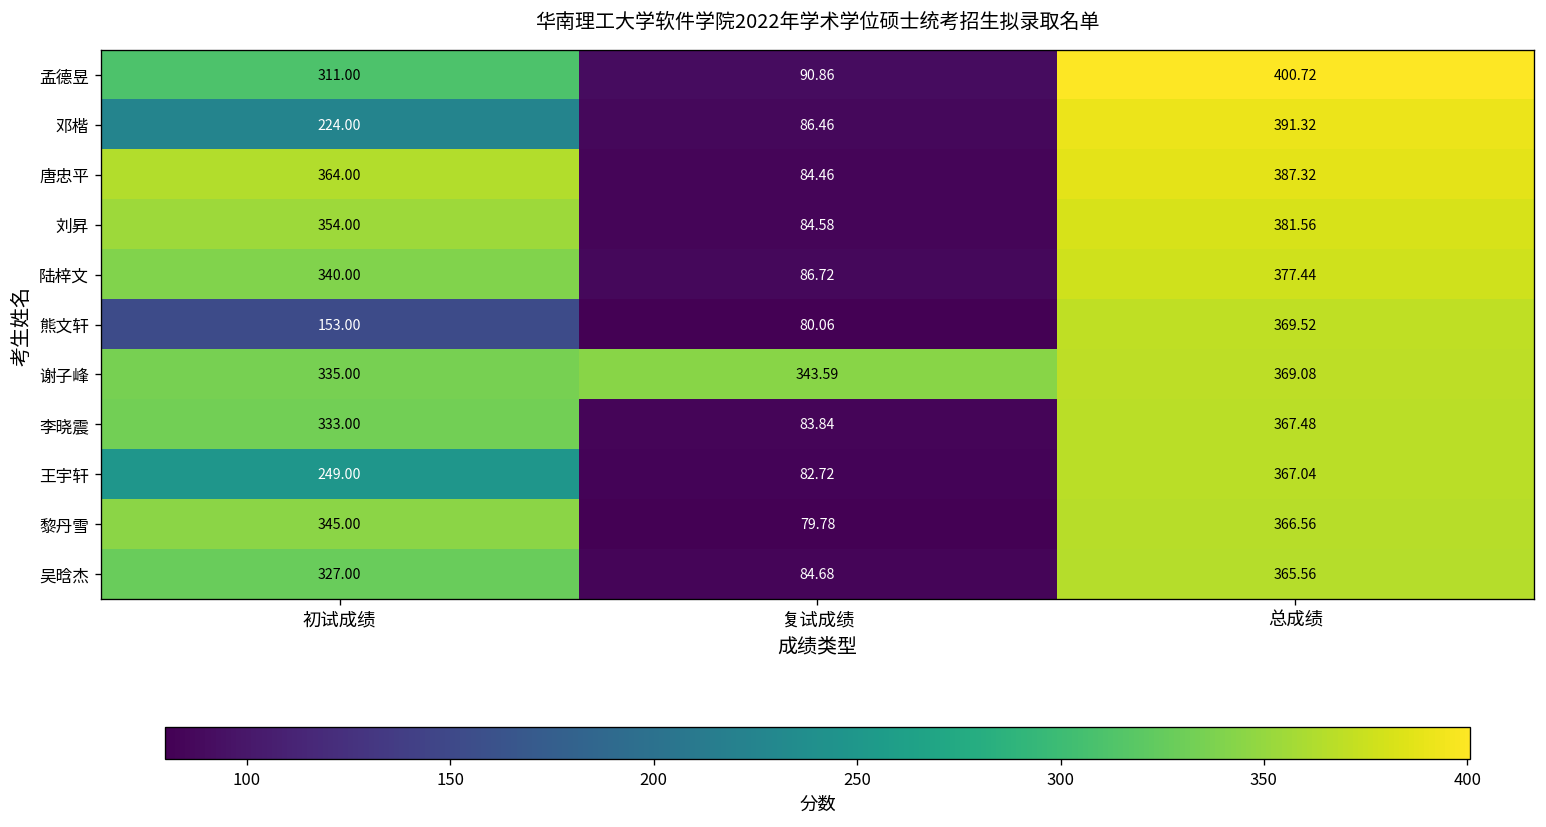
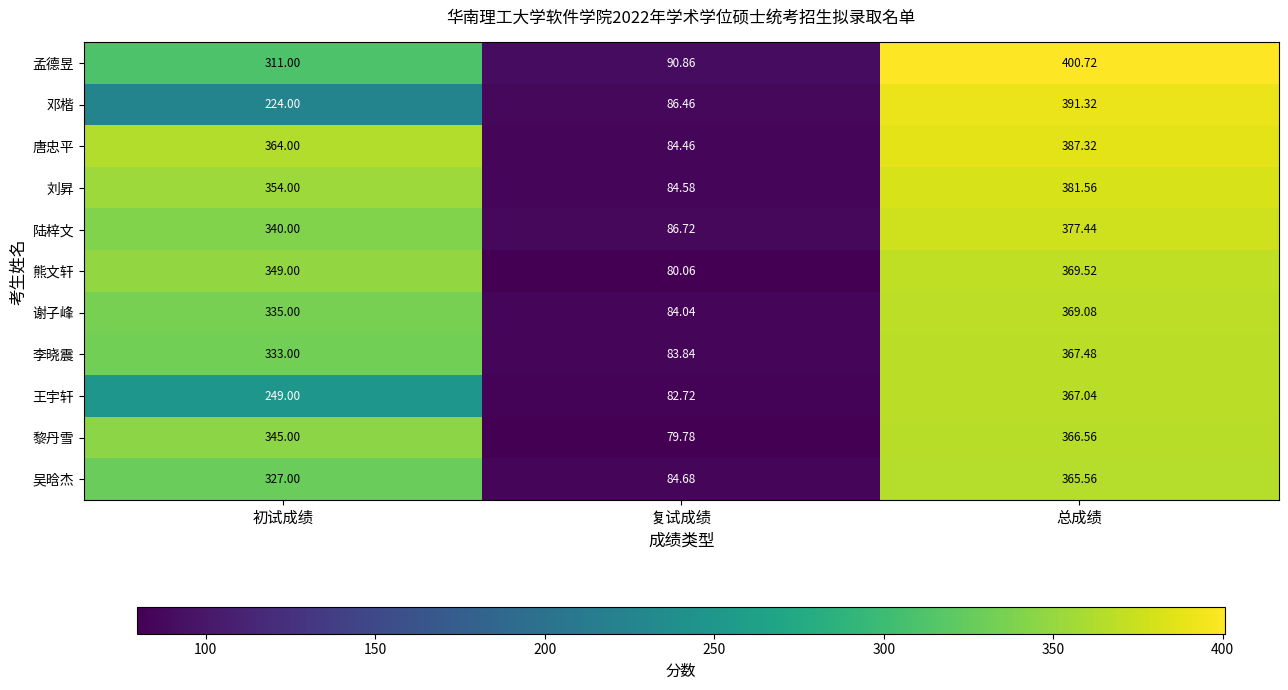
熊文轩, 初试成绩: 153.00 -> 349.00
谢子峰, 复试成绩: 343.59 -> 84.04
